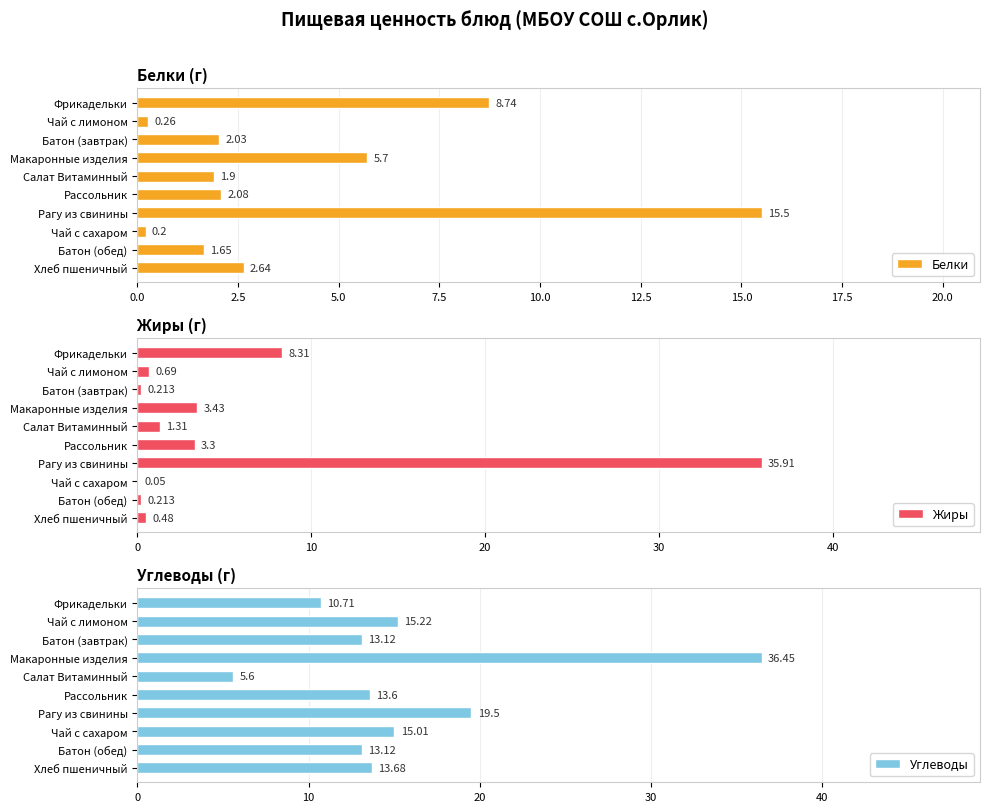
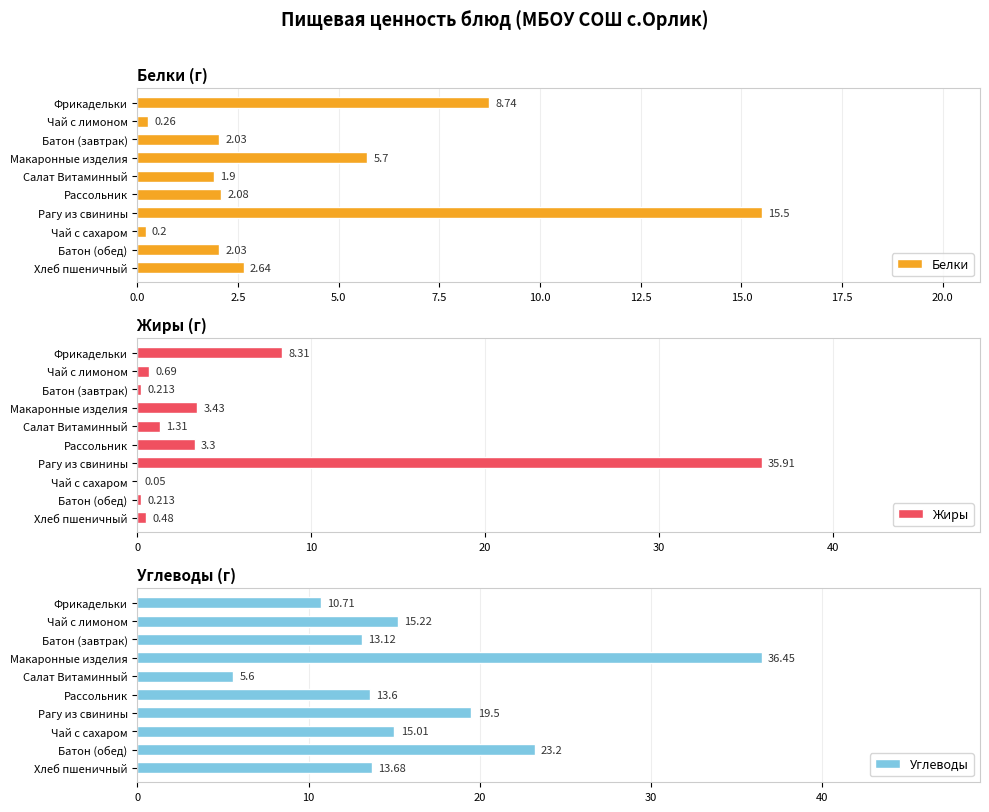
Белки (г), Батон (обед): 1.65 -> 2.03
Углеводы (г), Батон (обед): 13.12 -> 23.2
